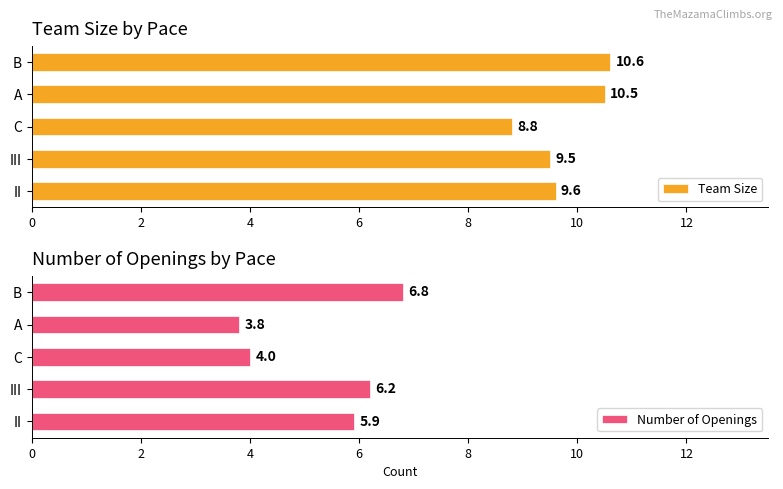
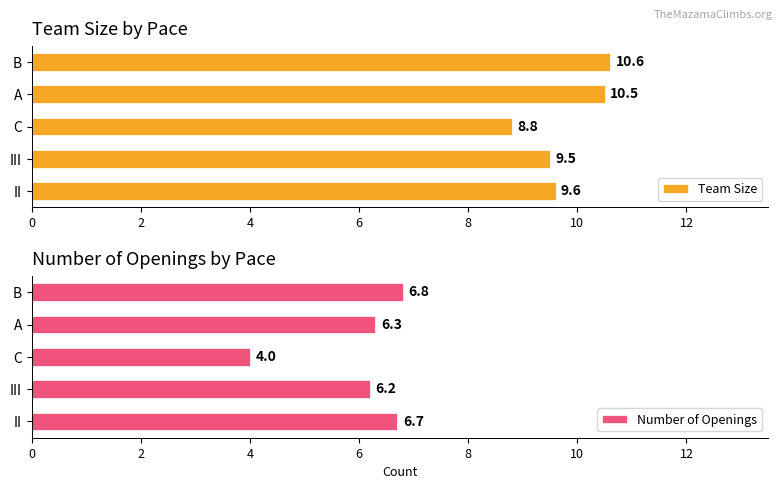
Number of Openings by Pace, A: 3.8 -> 6.3
Number of Openings by Pace, II: 5.9 -> 6.7
